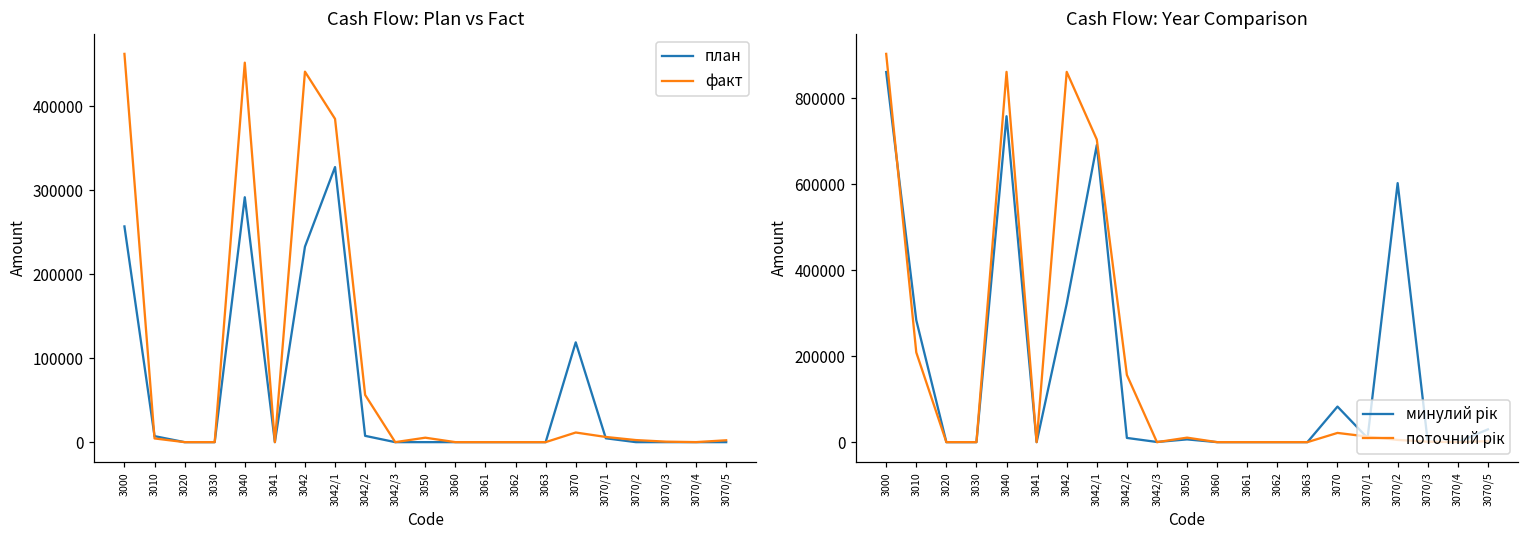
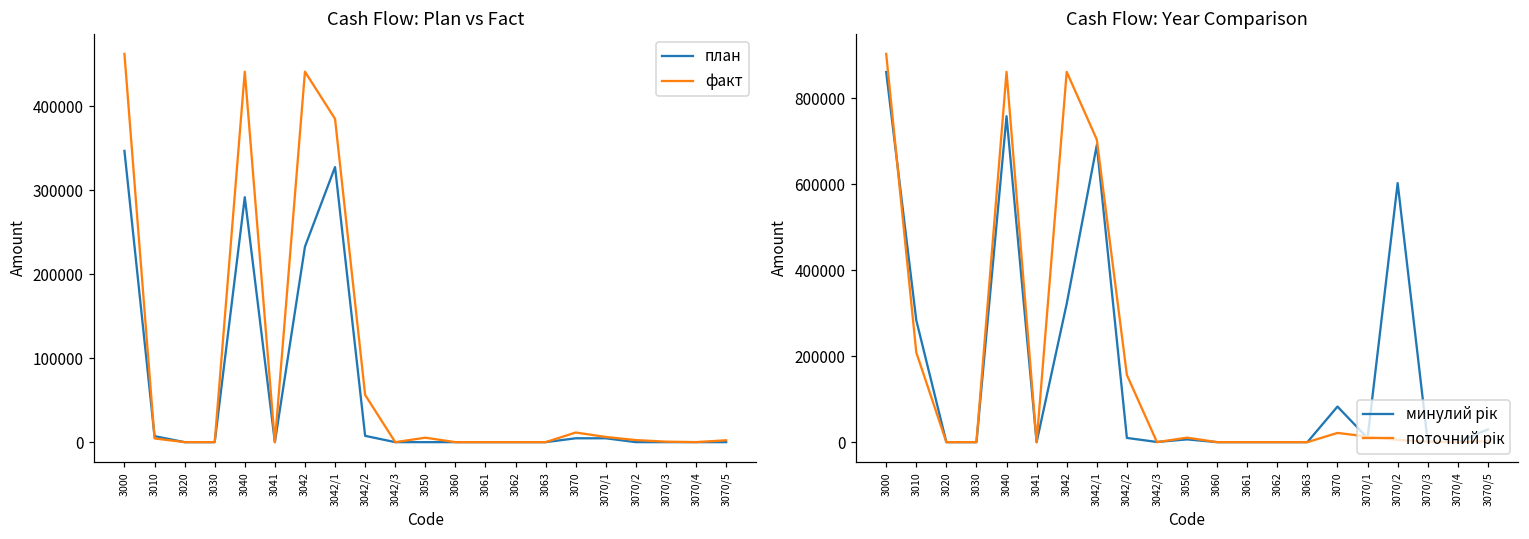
Cash Flow: Plan vs Fact, план, 3000: 260000 -> 350000
Cash Flow: Plan vs Fact, факт, 3040: 450000 -> 440000
Cash Flow: Plan vs Fact, план, 3070: 120000 -> 0
